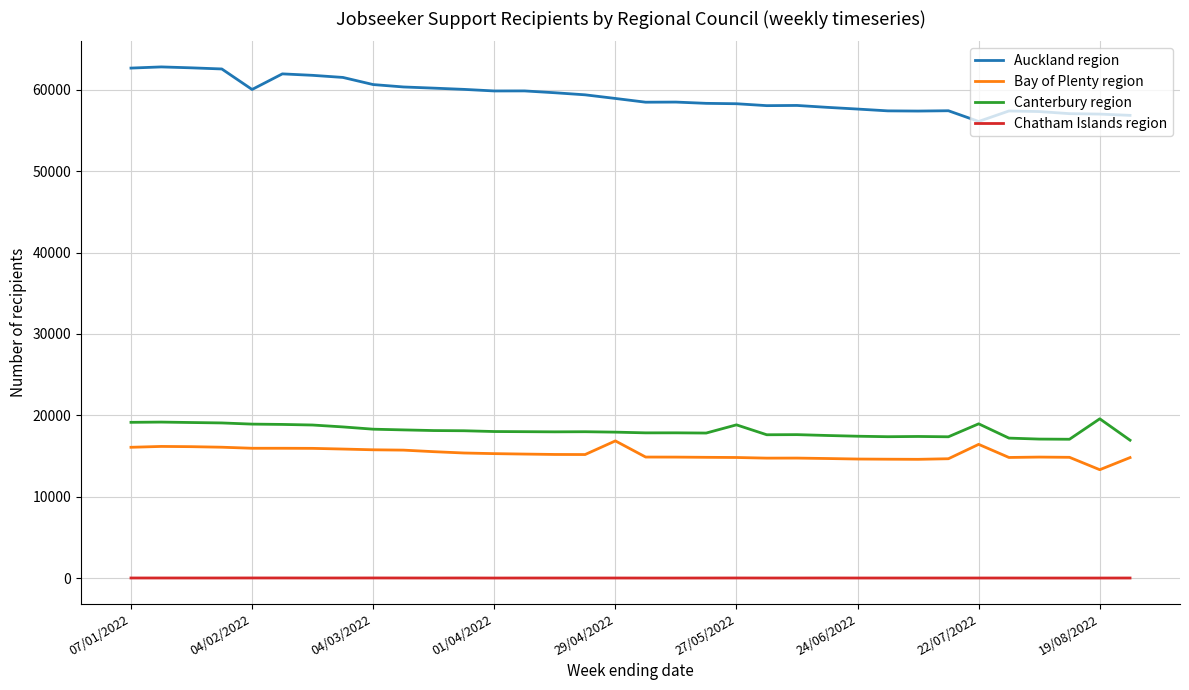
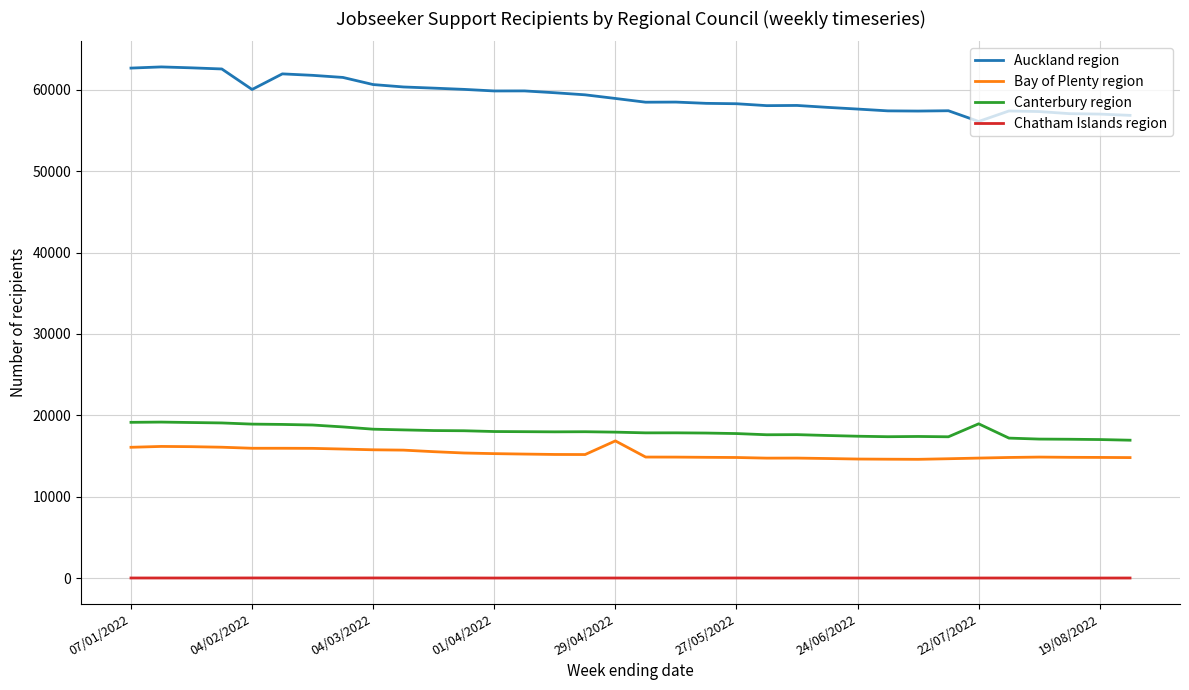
Canterbury region, 27/05/2022: 19000 -> 18000
Bay of Plenty region, 22/07/2022: 16000 -> 15000
Bay of Plenty region, 19/08/2022: 13000 -> 15000
Canterbury region, 19/08/2022: 20000 -> 17000
